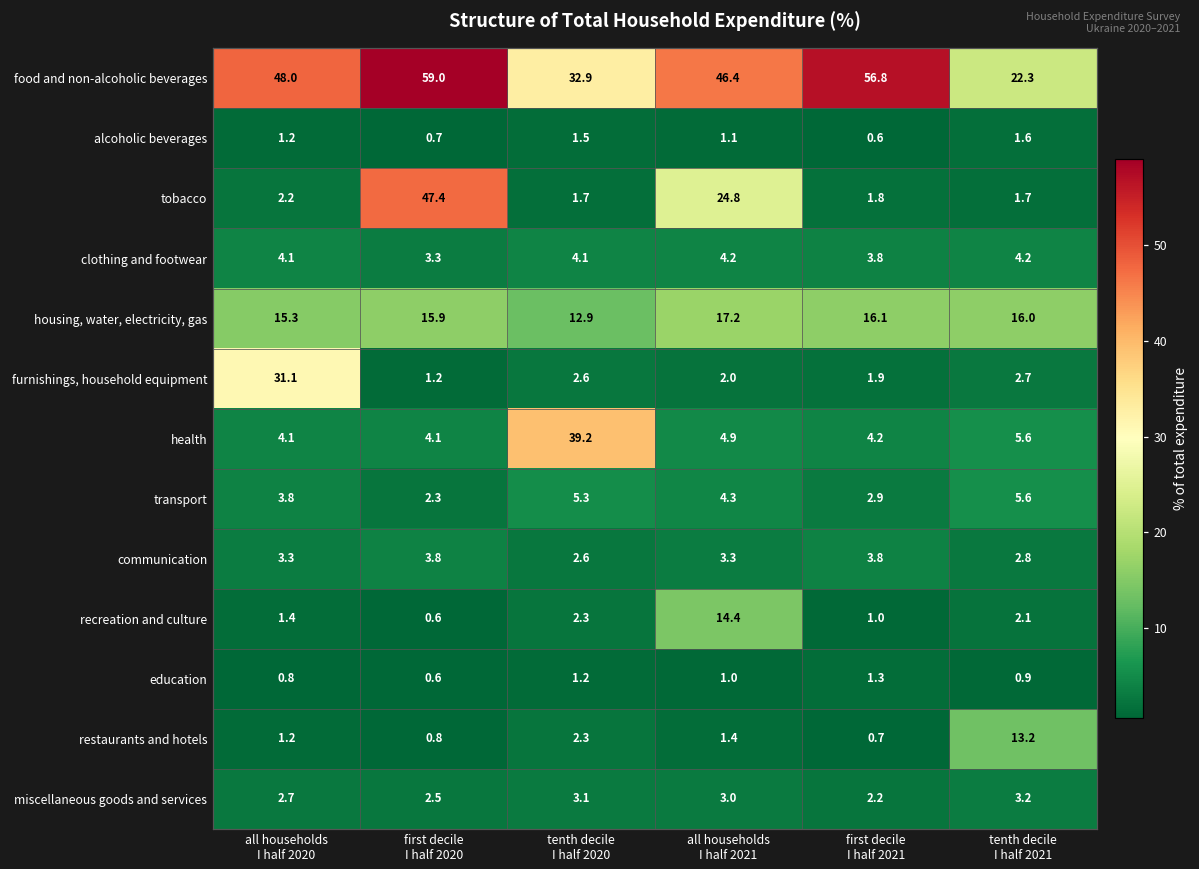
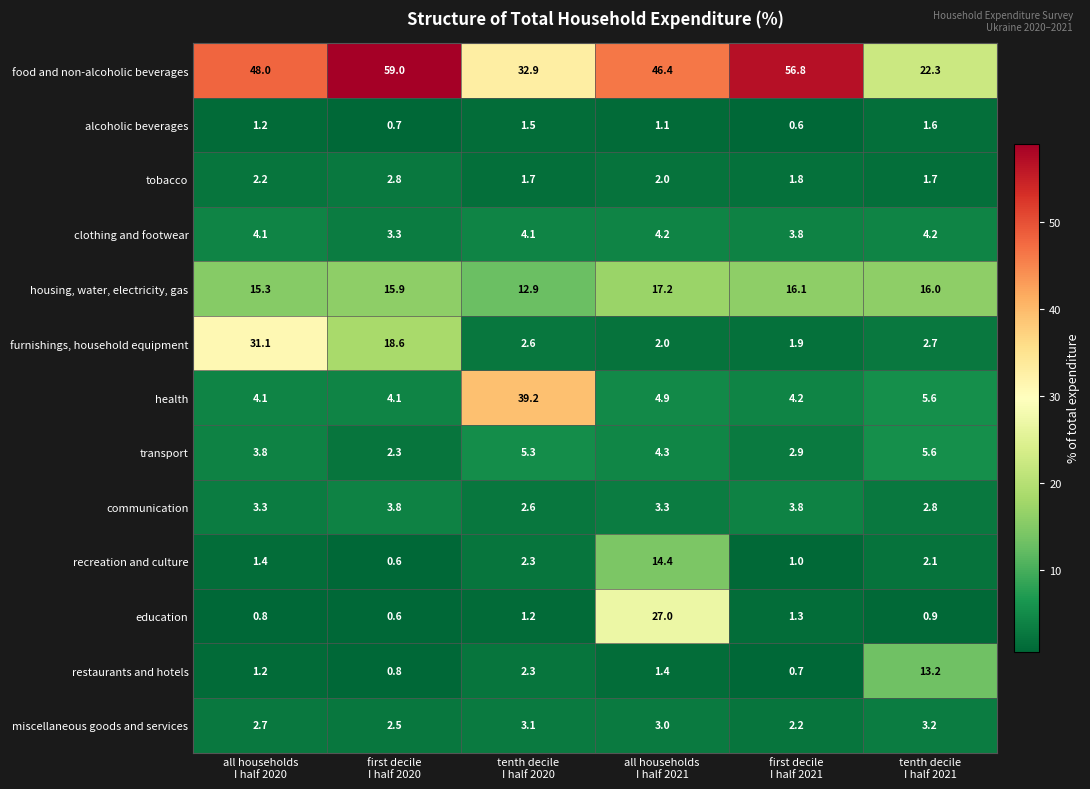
tobacco, first decile I half 2020: 47.4 -> 2.8
tobacco, all households I half 2021: 24.8 -> 2.0
furnishings, household equipment, first decile I half 2020: 1.2 -> 18.6
education, all households I half 2021: 1.0 -> 27.0
